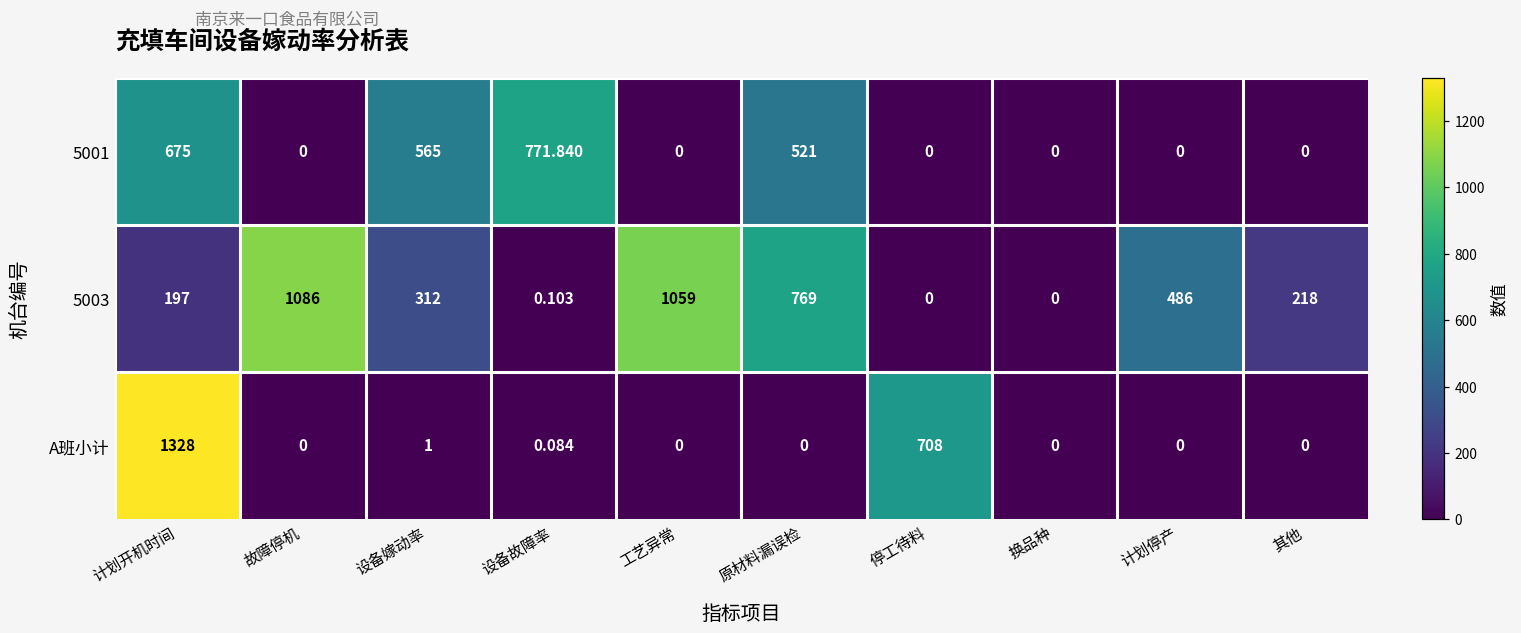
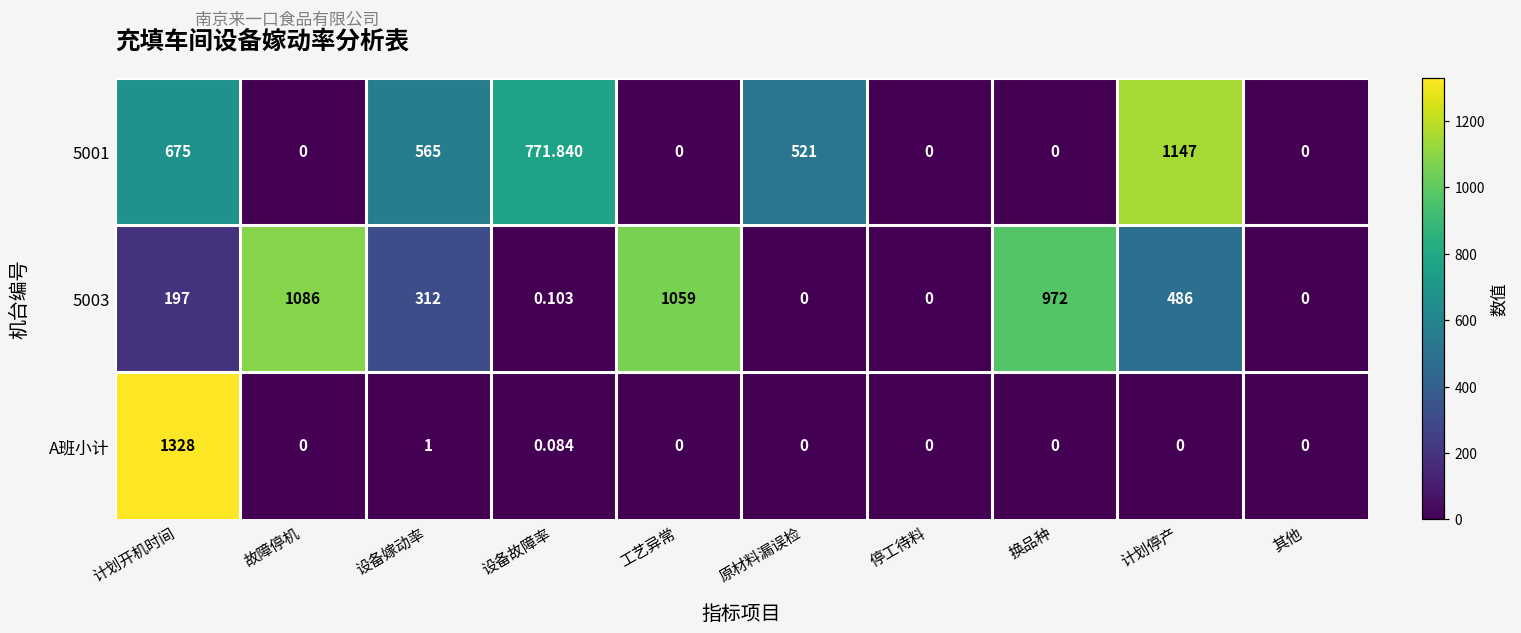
5001, 计划停产: 0 -> 1147
5003, 原材料漏误检: 769 -> 0
5003, 换品种: 0 -> 972
5003, 其他: 218 -> 0
A班小计, 停工待料: 708 -> 0
